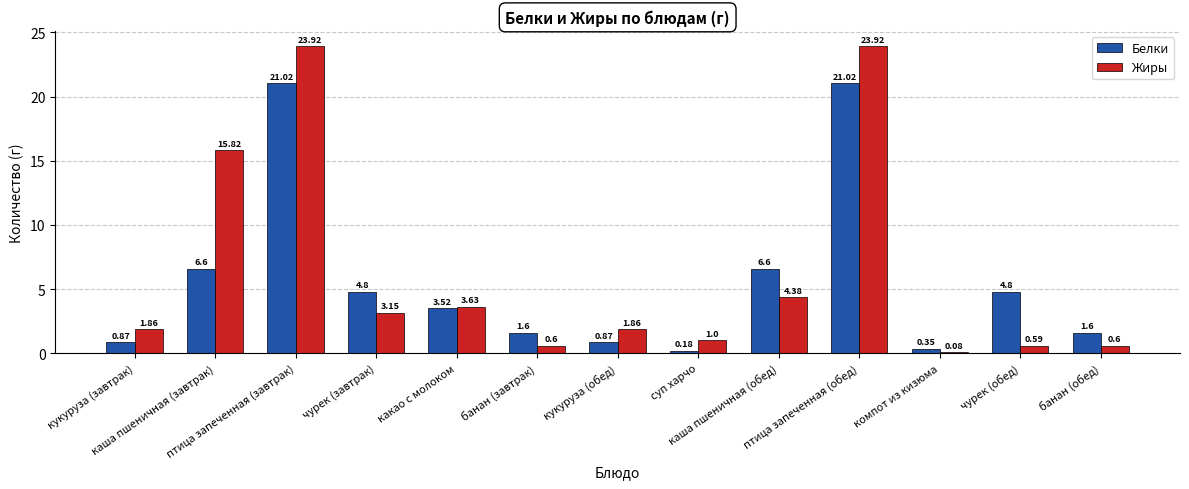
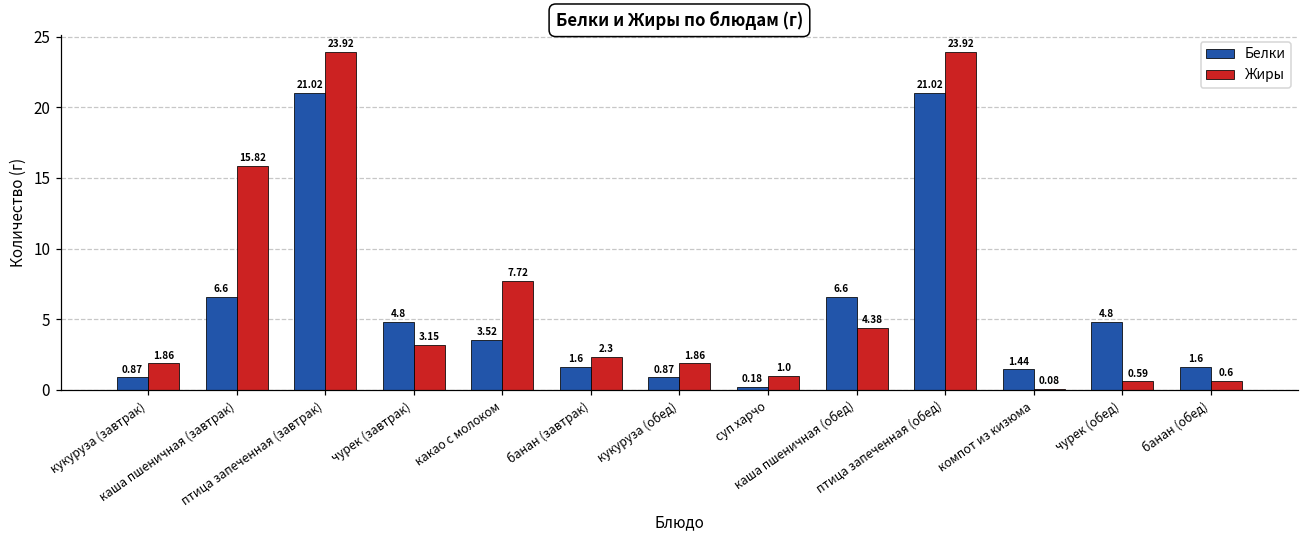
Жиры, какао с молоком: 3.63 -> 7.72
Жиры, банан (завтрак): 0.6 -> 2.3
Белки, компот из кизюма: 0.35 -> 1.44
